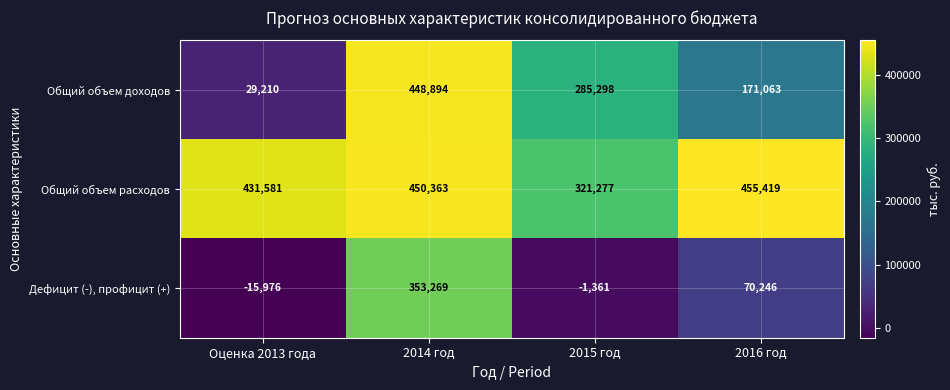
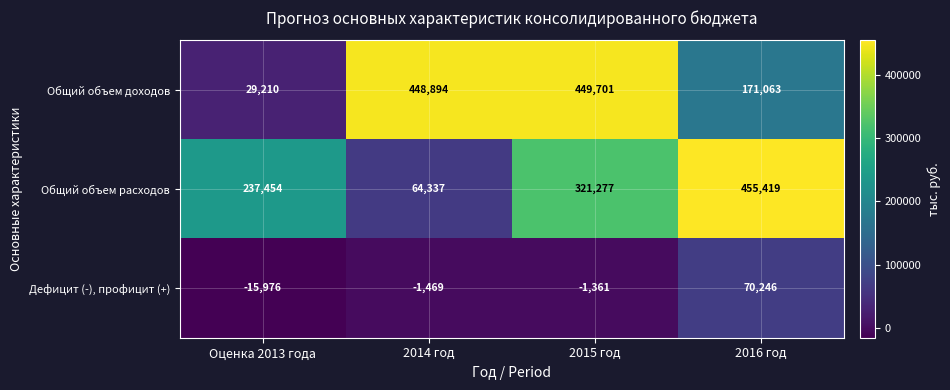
Общий объем доходов, 2015 год: 285,298 -> 449,701
Общий объем расходов, Оценка 2013 года: 431,581 -> 237,454
Общий объем расходов, 2014 год: 450,363 -> 64,337
Дефицит (-), профицит (+), 2014 год: 353,269 -> -1,469
